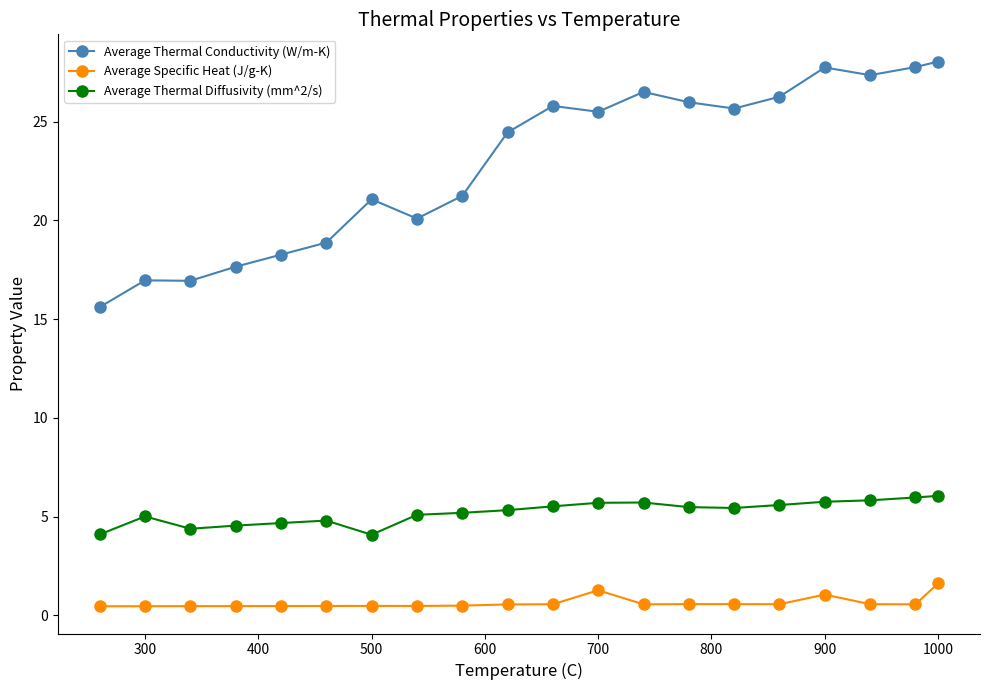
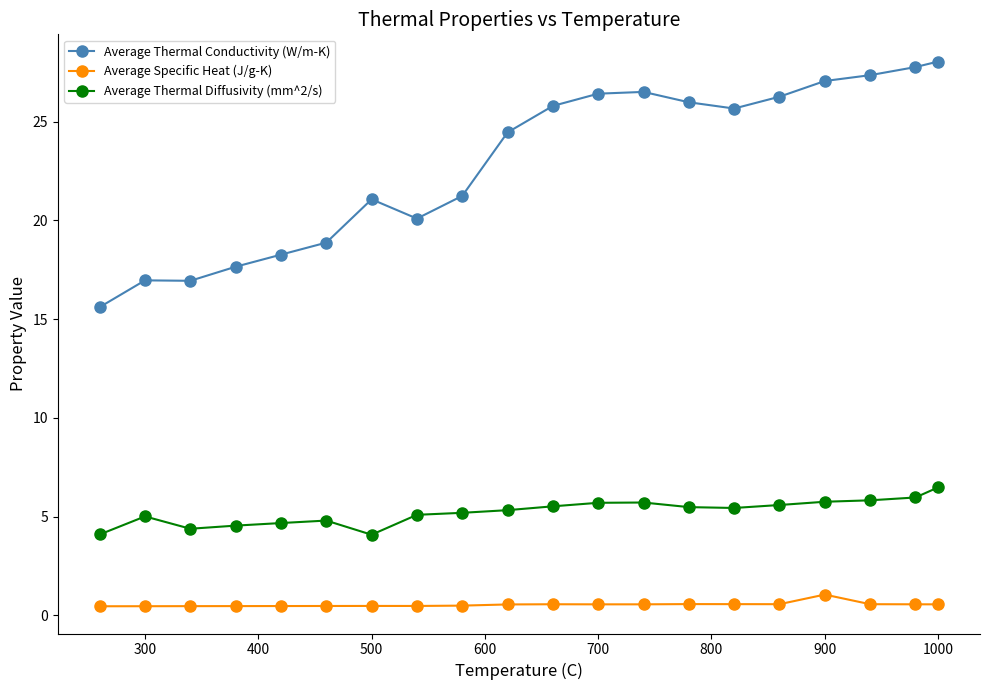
Average Thermal Conductivity (W/m-K), 700: 25.5 -> 26.4
Average Specific Heat (J/g-K), 700: 1.3 -> 0.5
Average Thermal Conductivity (W/m-K), 900: 27.7 -> 27.1
Average Specific Heat (J/g-K), 1000: 1.6 -> 0.5
Average Thermal Diffusivity (mm^2/s), 1000: 6.0 -> 6.5
